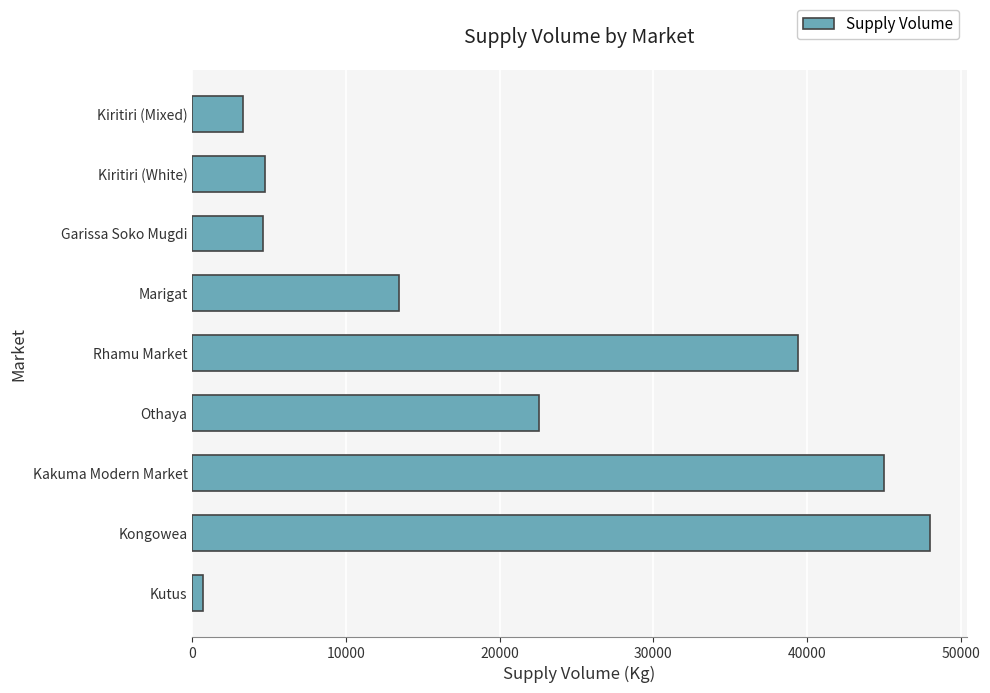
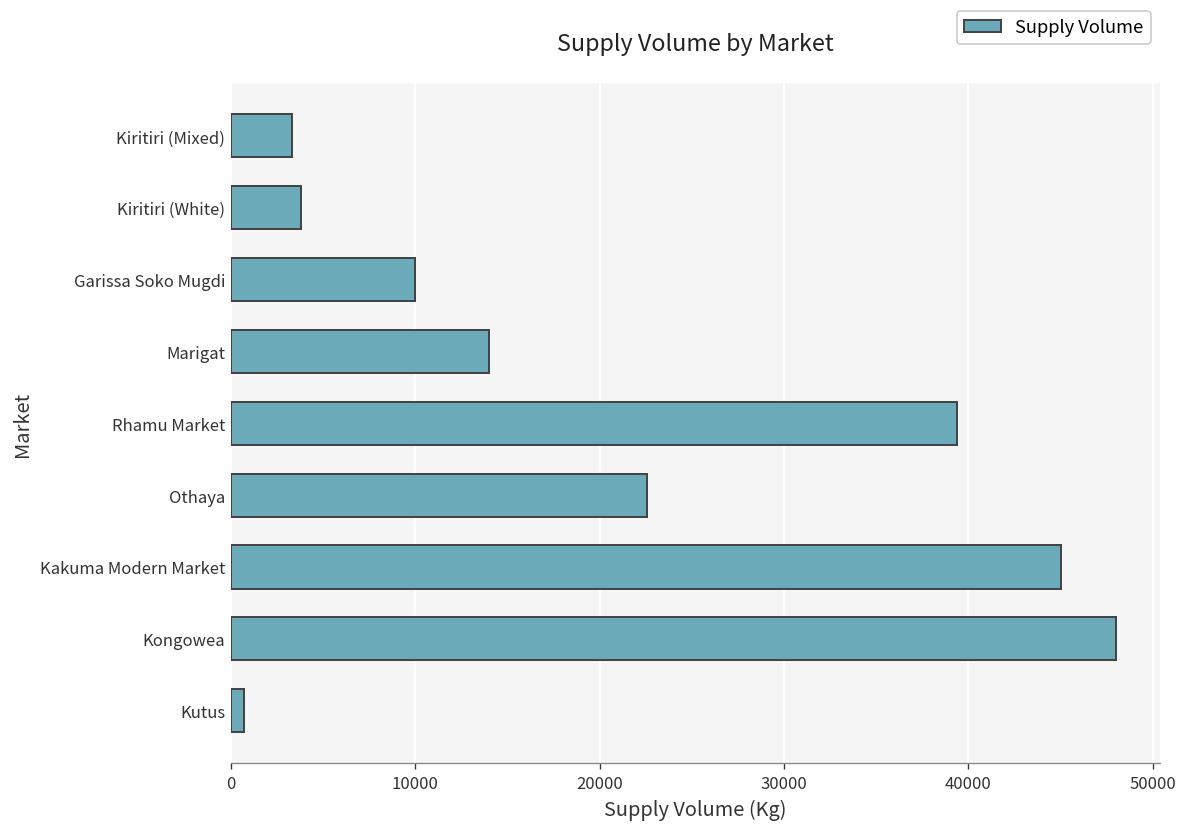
Kiritiri (White): 4700 -> 3800
Garissa Soko Mugdi: 4600 -> 10000
Marigat: 13400 -> 14000
